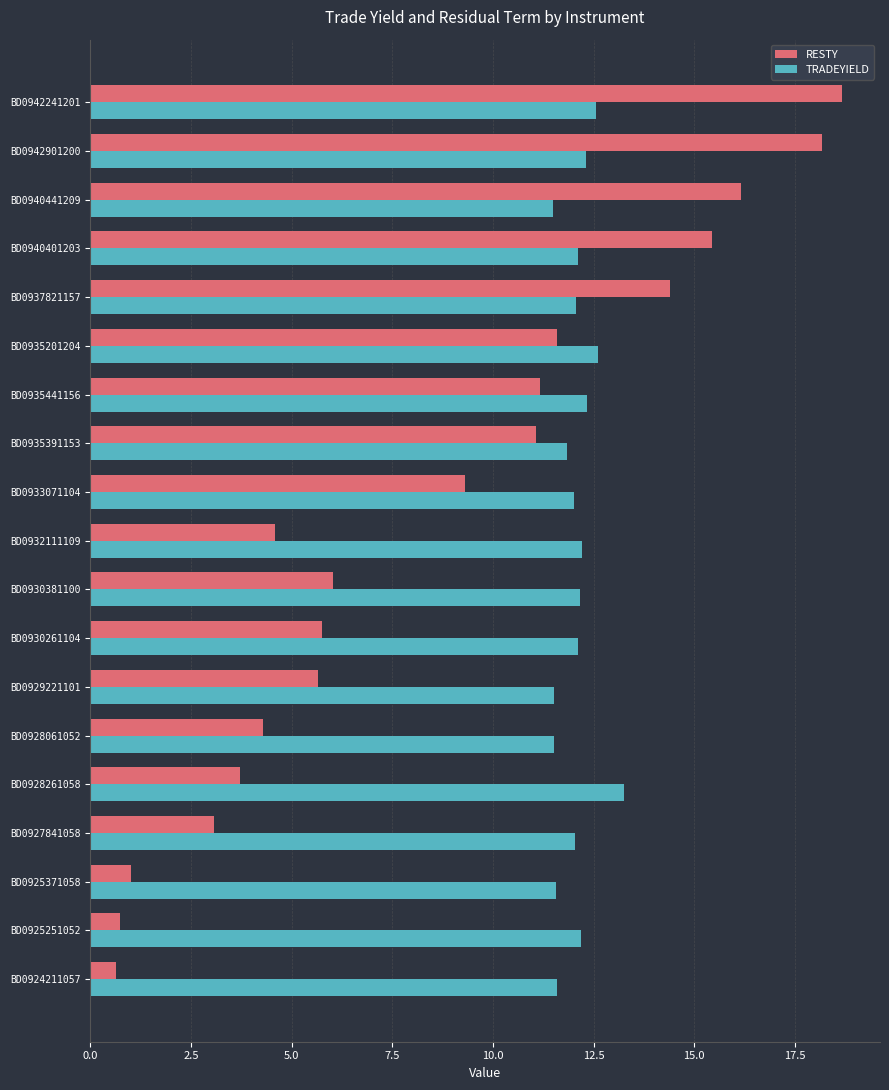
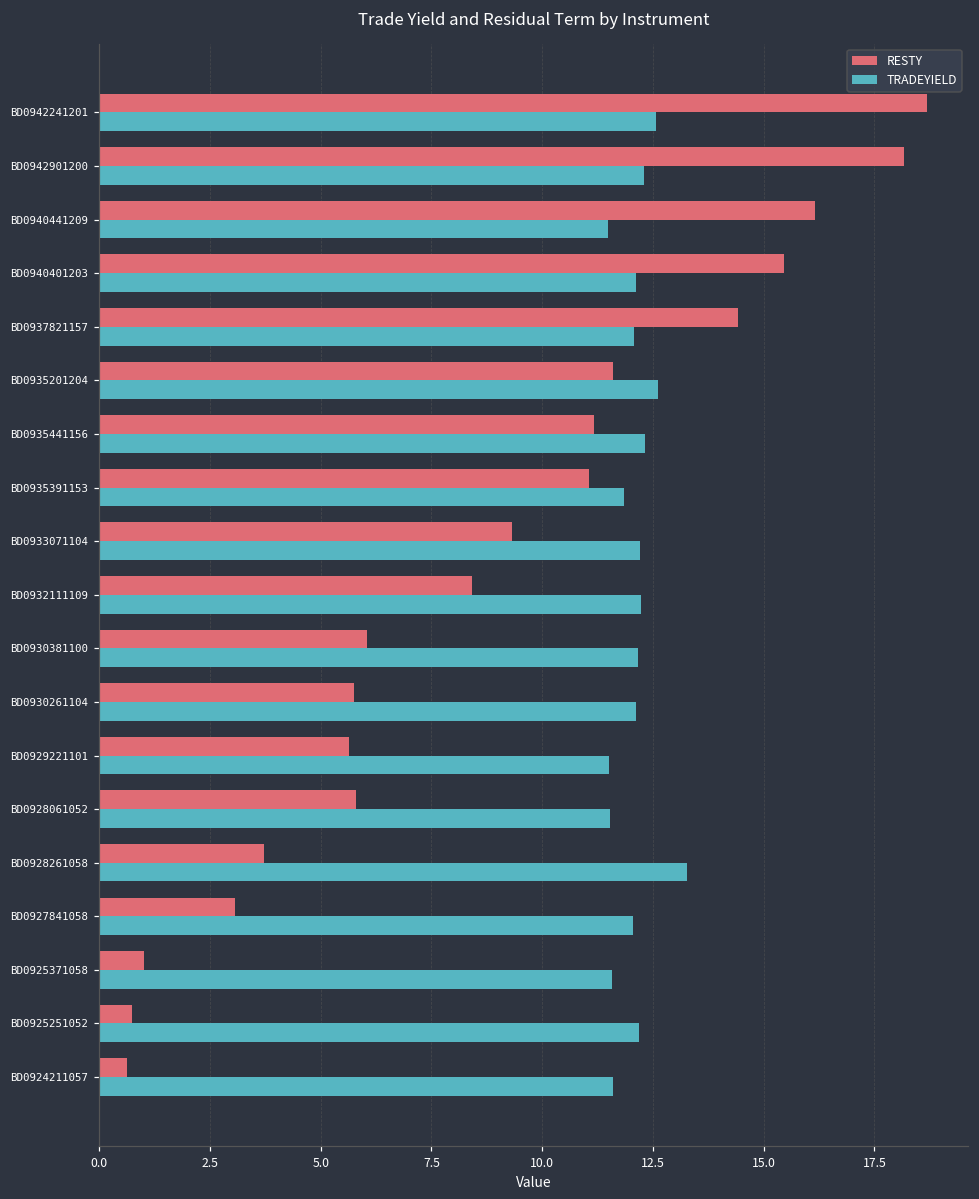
TRADEYIELD, BD0933071104: 12.0 -> 12.2
RESTY, BD0932111109: 4.6 -> 8.4
RESTY, BD0928061052: 4.3 -> 5.8
